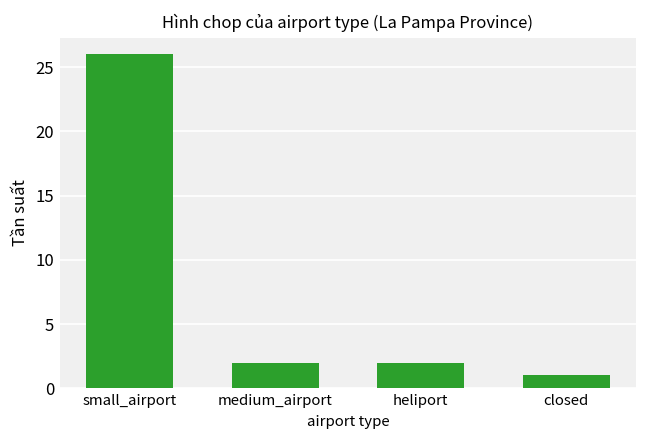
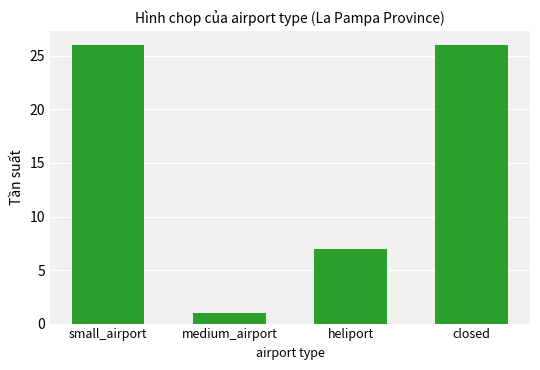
medium_airport: 2 -> 1
heliport: 2 -> 7
closed: 1 -> 26
